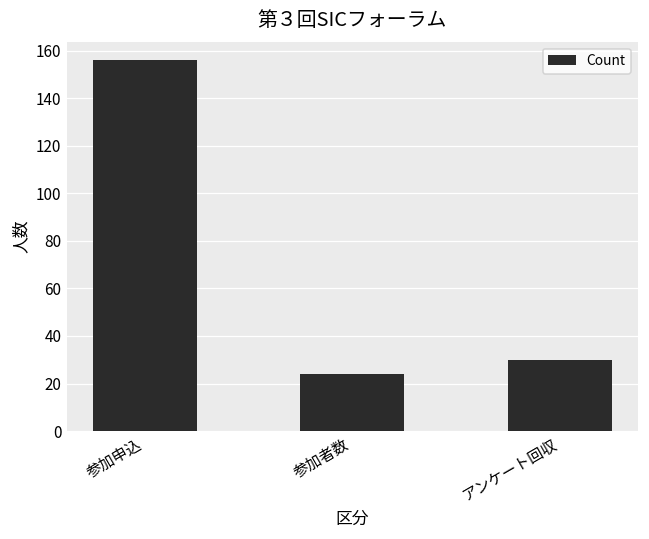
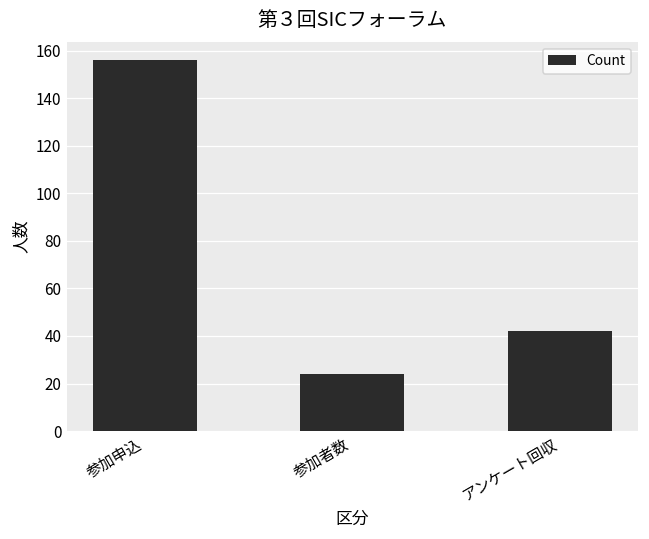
アンケート回収: 30 -> 42
